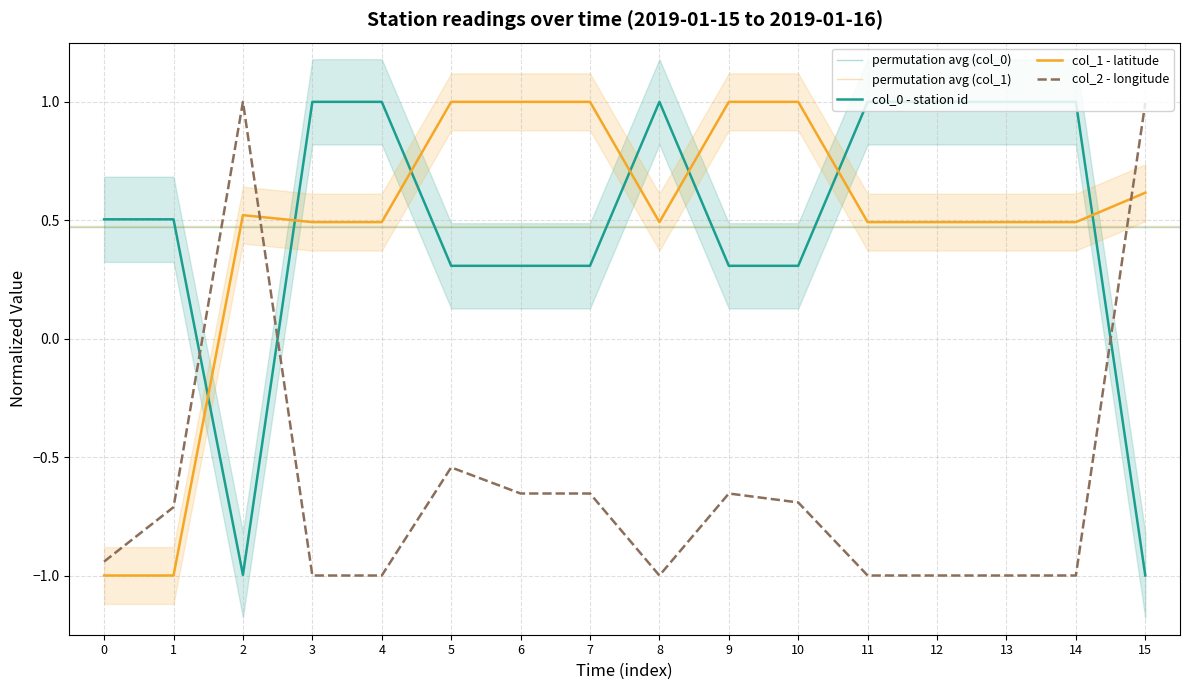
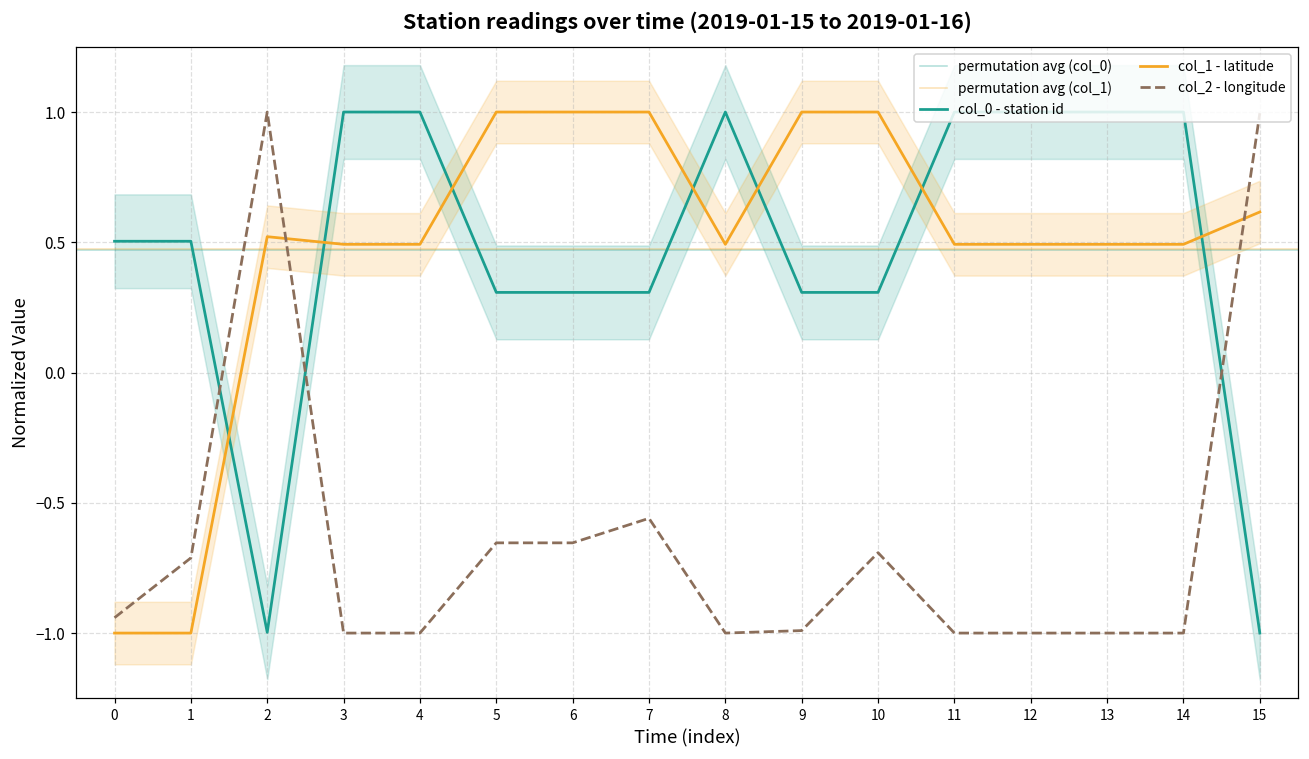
col_2 - longitude, 5: -0.54 -> -0.65
col_2 - longitude, 7: -0.65 -> -0.56
col_2 - longitude, 9: -0.65 -> -0.99
